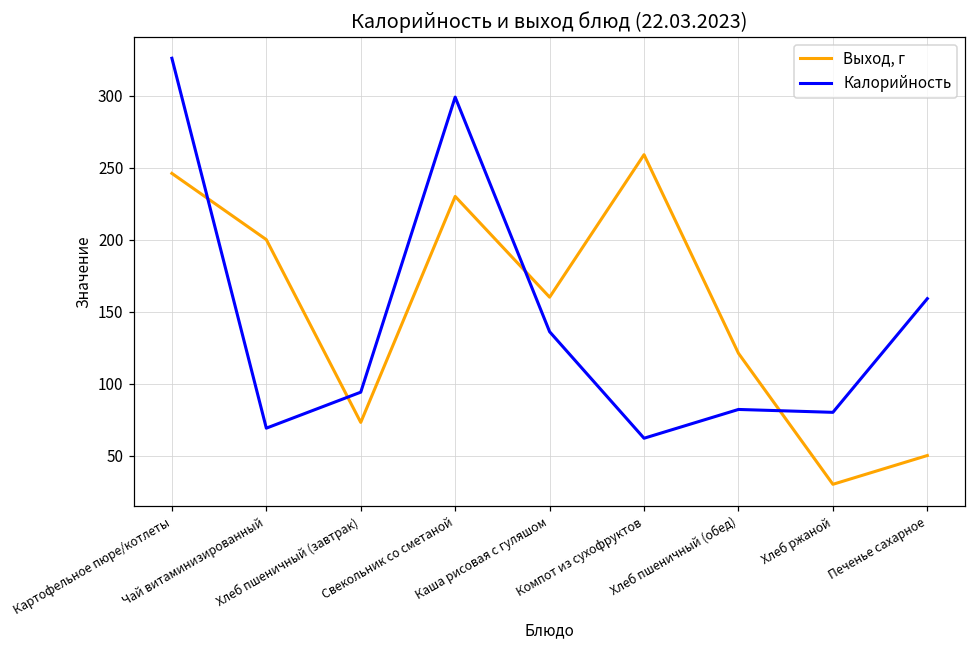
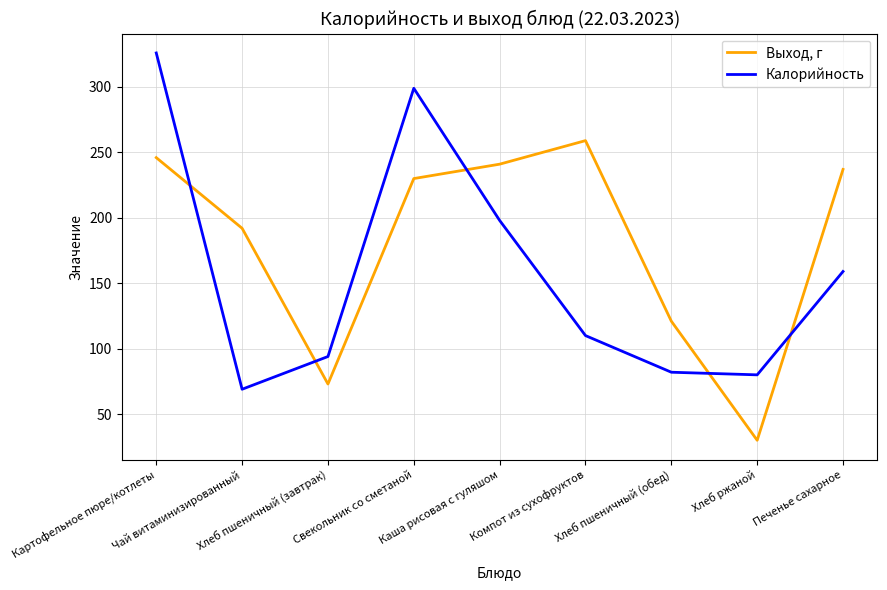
Выход, г, Чай витаминизированный: 200 -> 192
Выход, г, Каша рисовая с гуляшом: 160 -> 241
Калорийность, Каша рисовая с гуляшом: 136 -> 198
Калорийность, Компот из сухофруктов: 62 -> 110
Выход, г, Печенье сахарное: 50 -> 237
